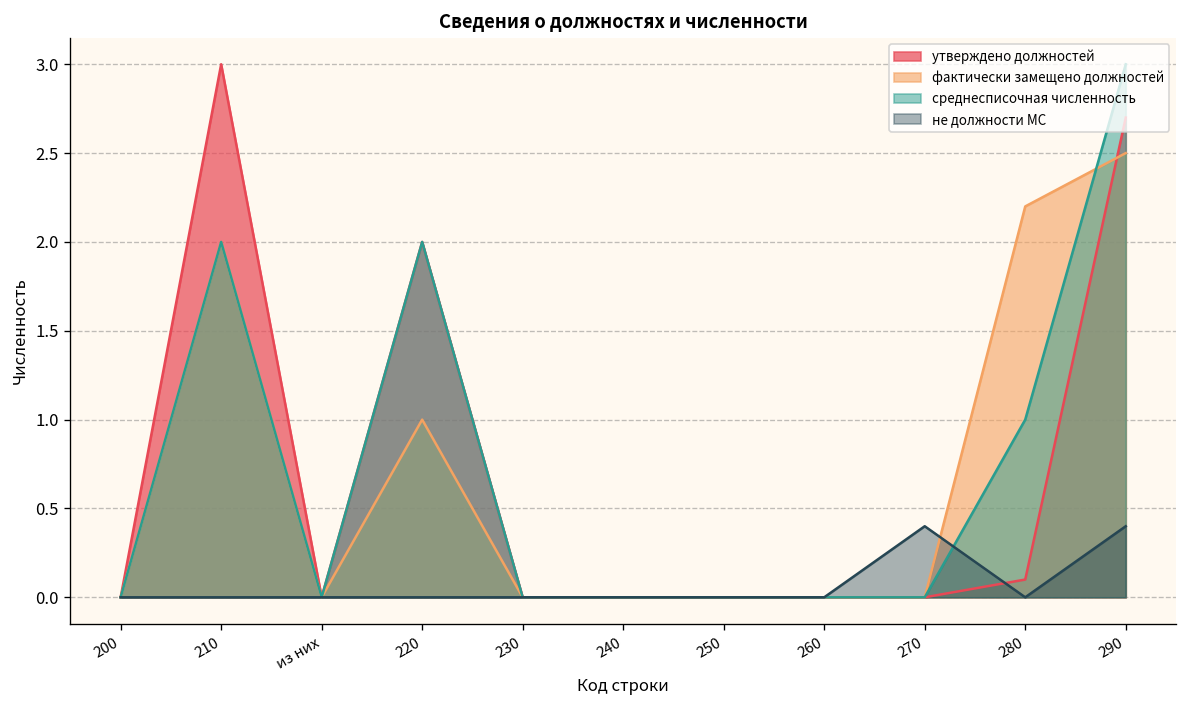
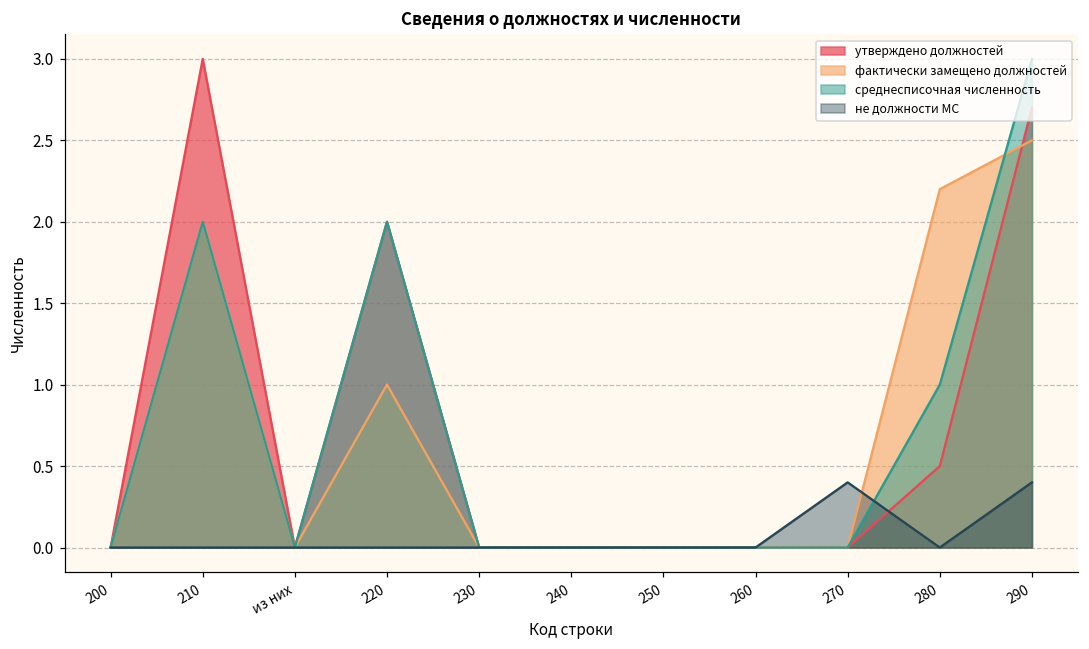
утверждено должностей, 280: 0.1 -> 0.5
